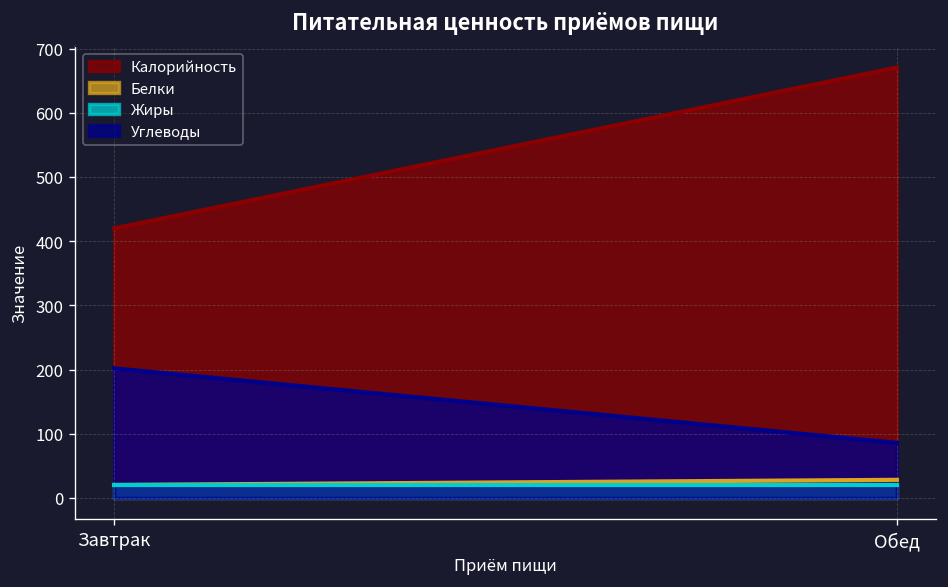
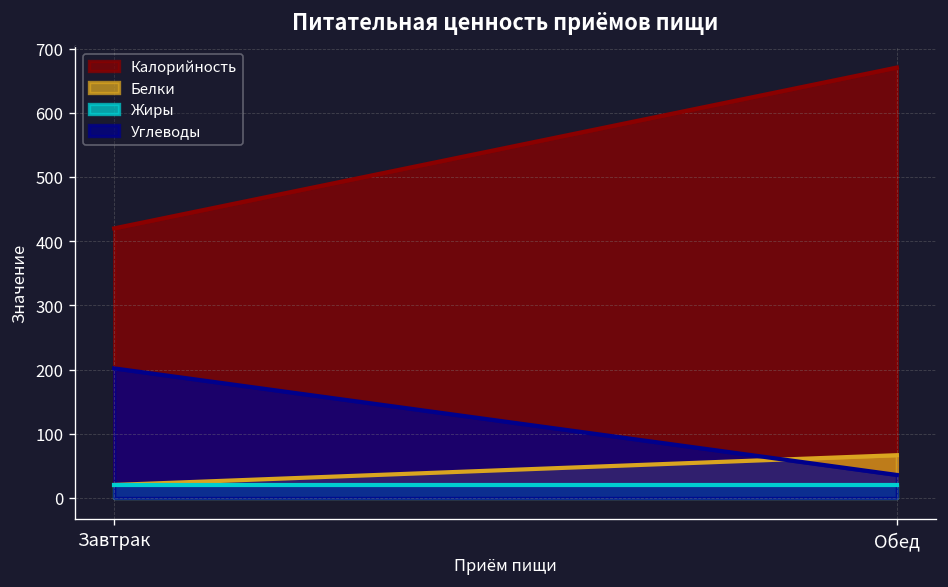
Белки, Обед: 30 -> 70
Углеводы, Обед: 90 -> 40
